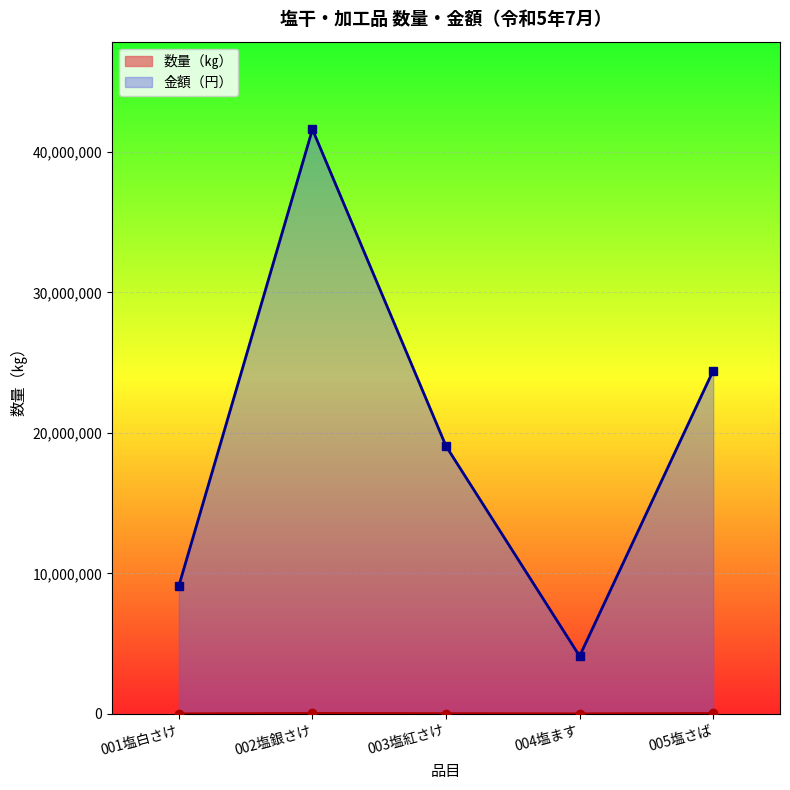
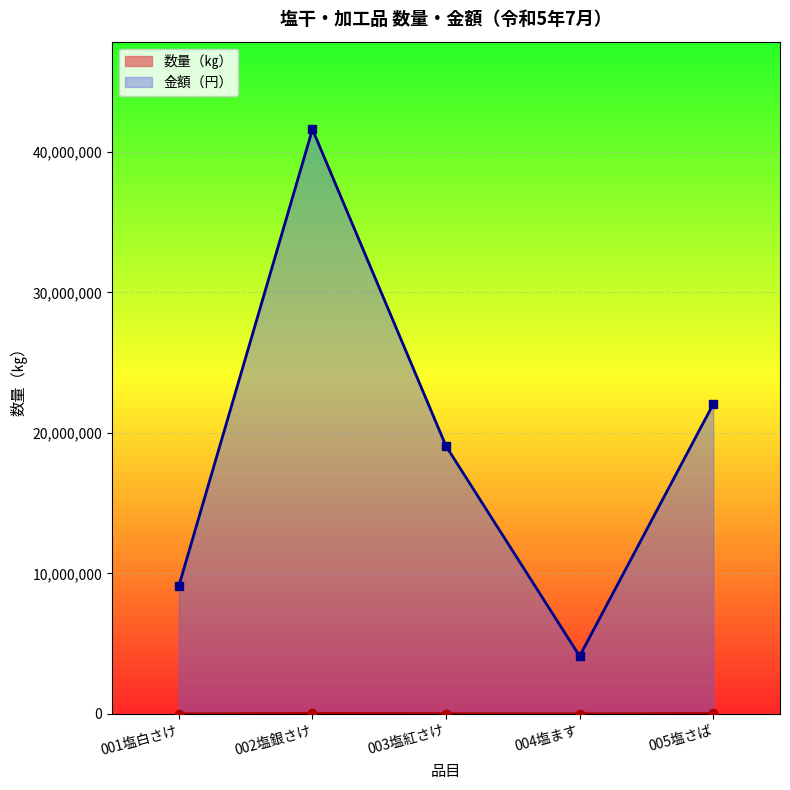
金額（円）, 005塩さば: 24,400,000 -> 22,000,000
